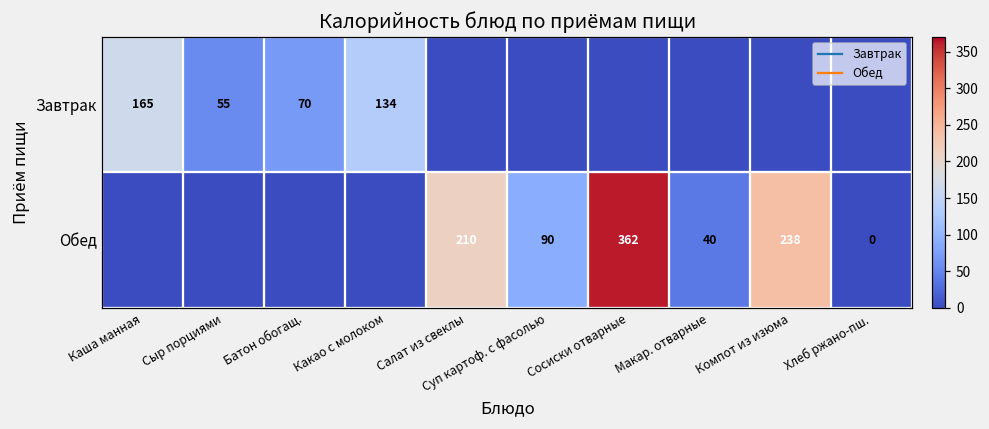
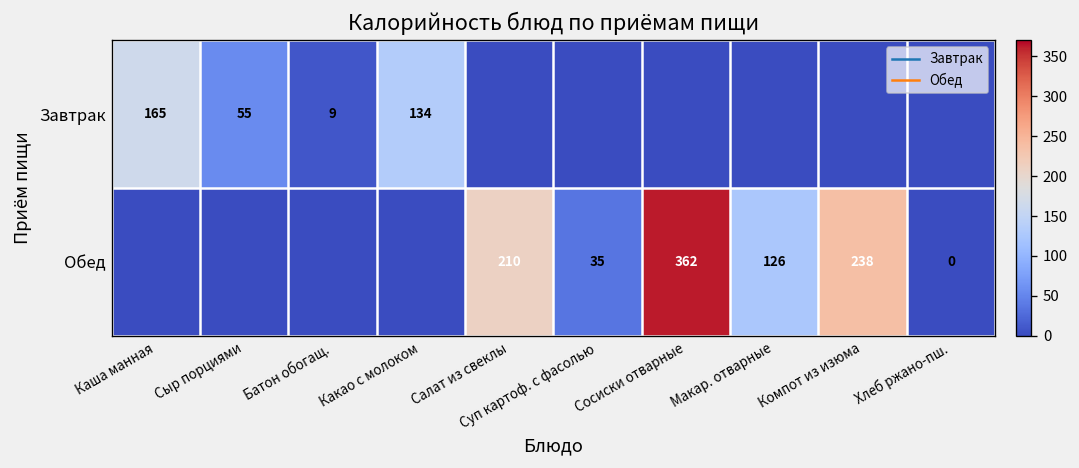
Завтрак, Батон обогащ.: 70 -> 9
Обед, Суп картоф. с фасолью: 90 -> 35
Обед, Макар. отварные: 40 -> 126
